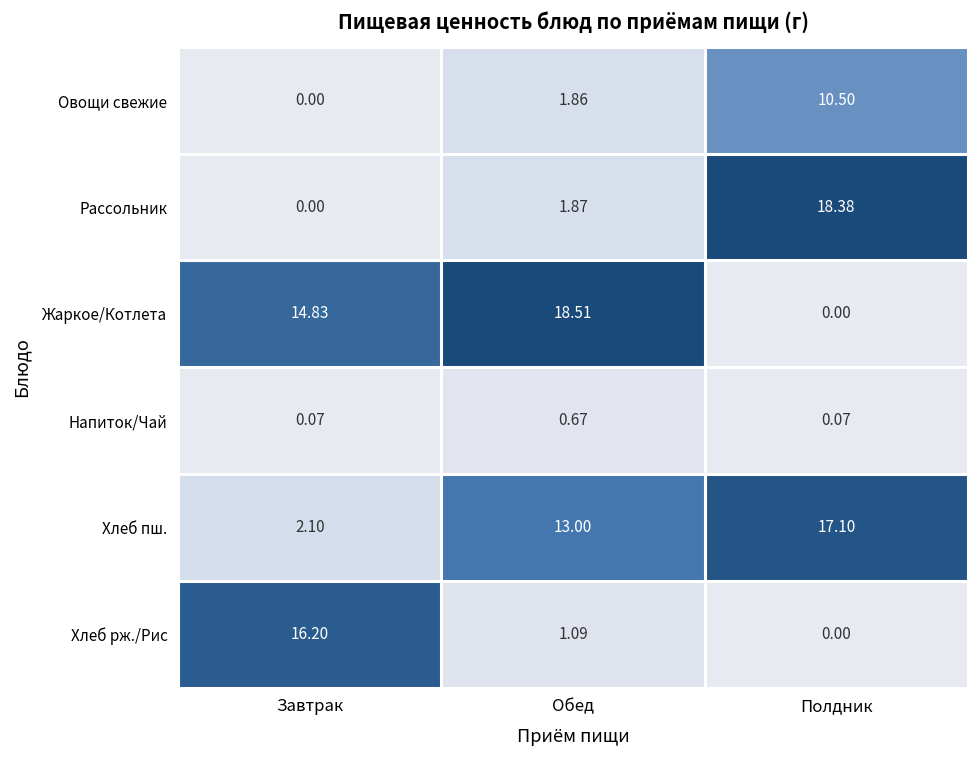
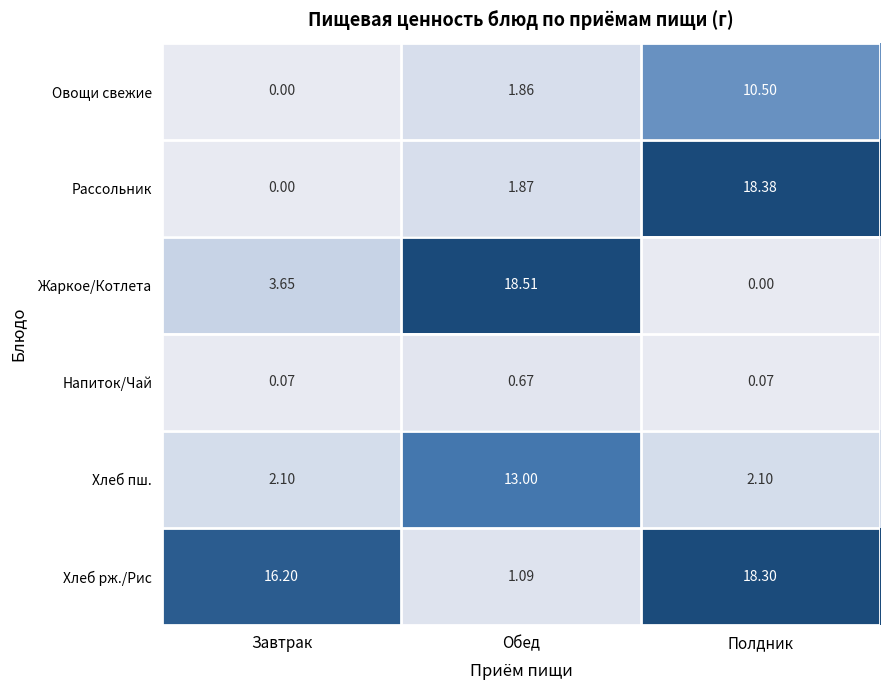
Жаркое/Котлета, Завтрак: 14.83 -> 3.65
Хлеб пш., Полдник: 17.10 -> 2.10
Хлеб рж./Рис, Полдник: 0.00 -> 18.30
